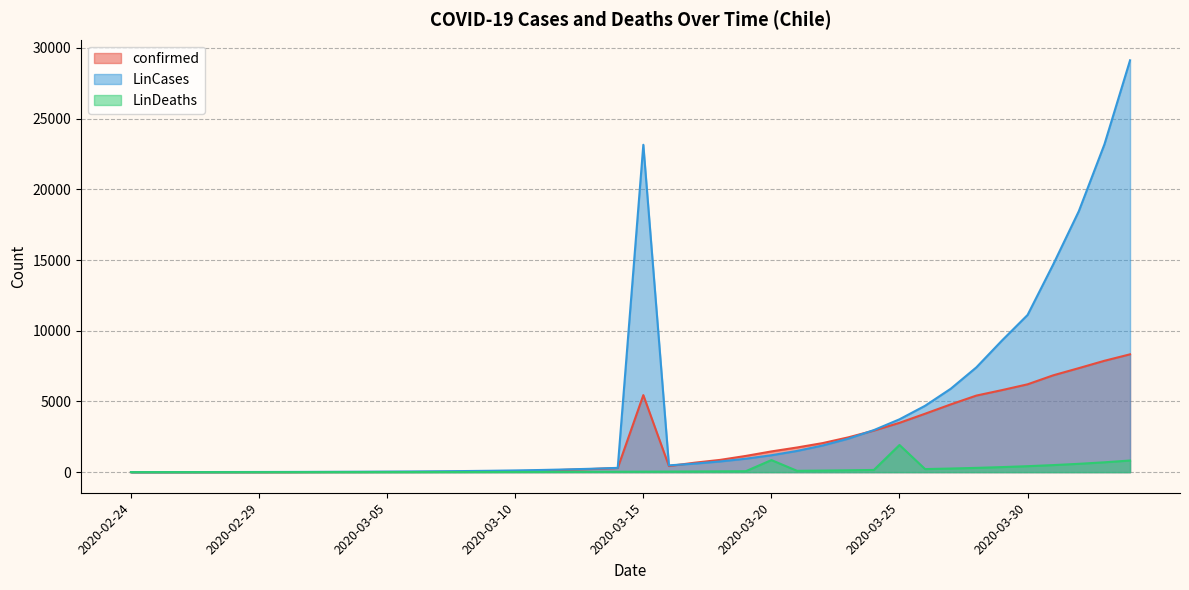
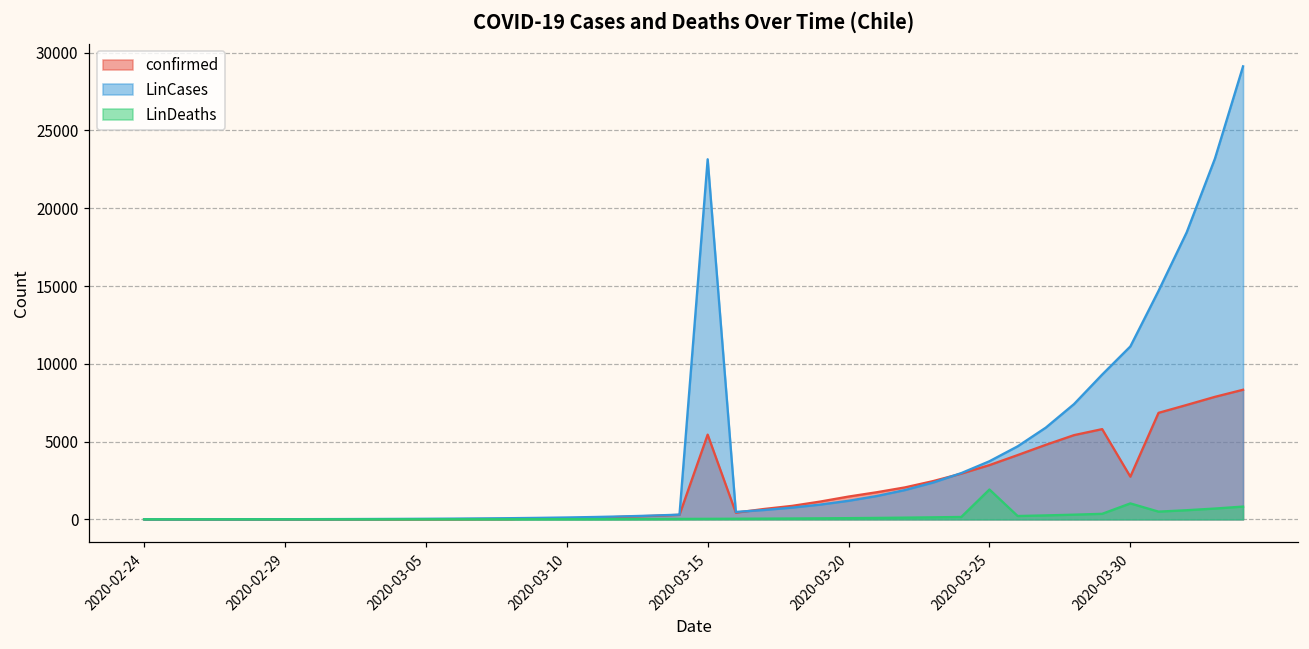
LinDeaths, 2020-03-20: 900 -> 100
confirmed, 2020-03-30: 6200 -> 2700
LinDeaths, 2020-03-30: 400 -> 1000
